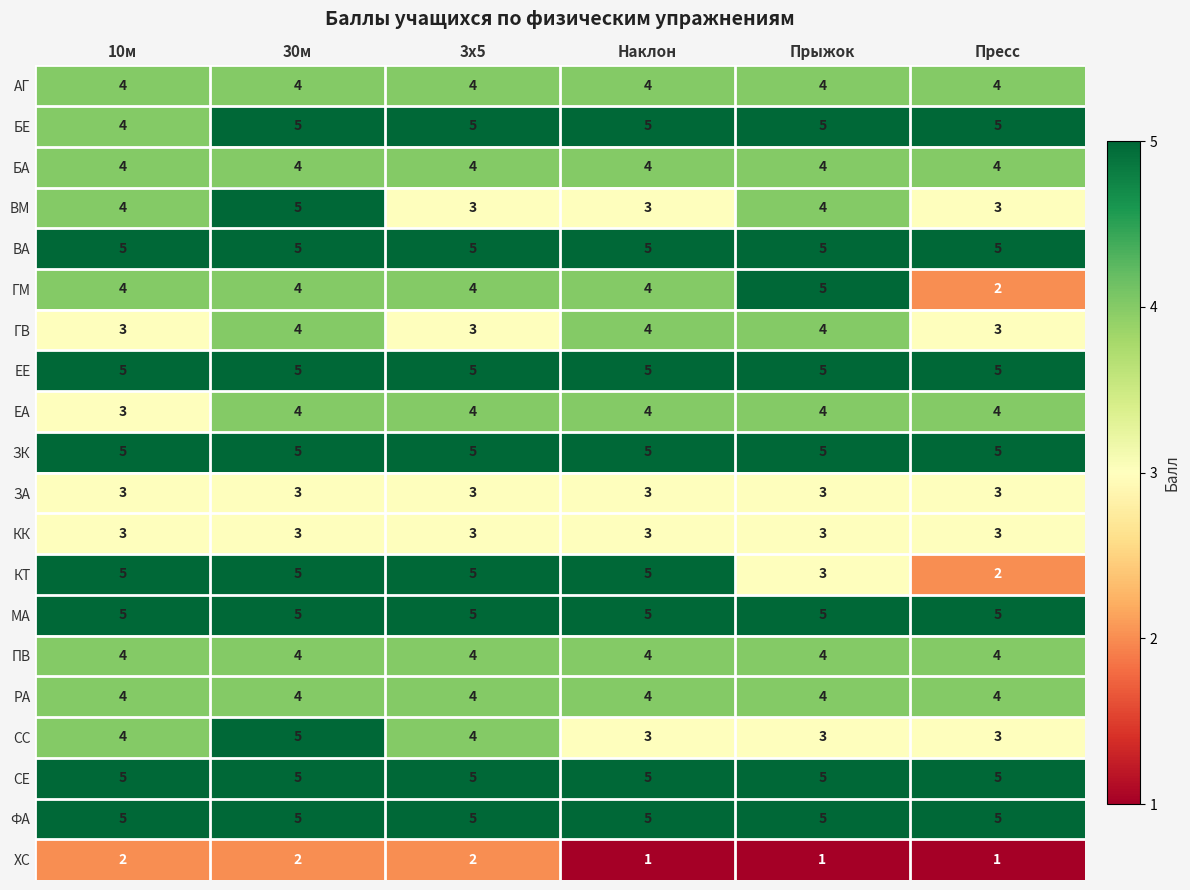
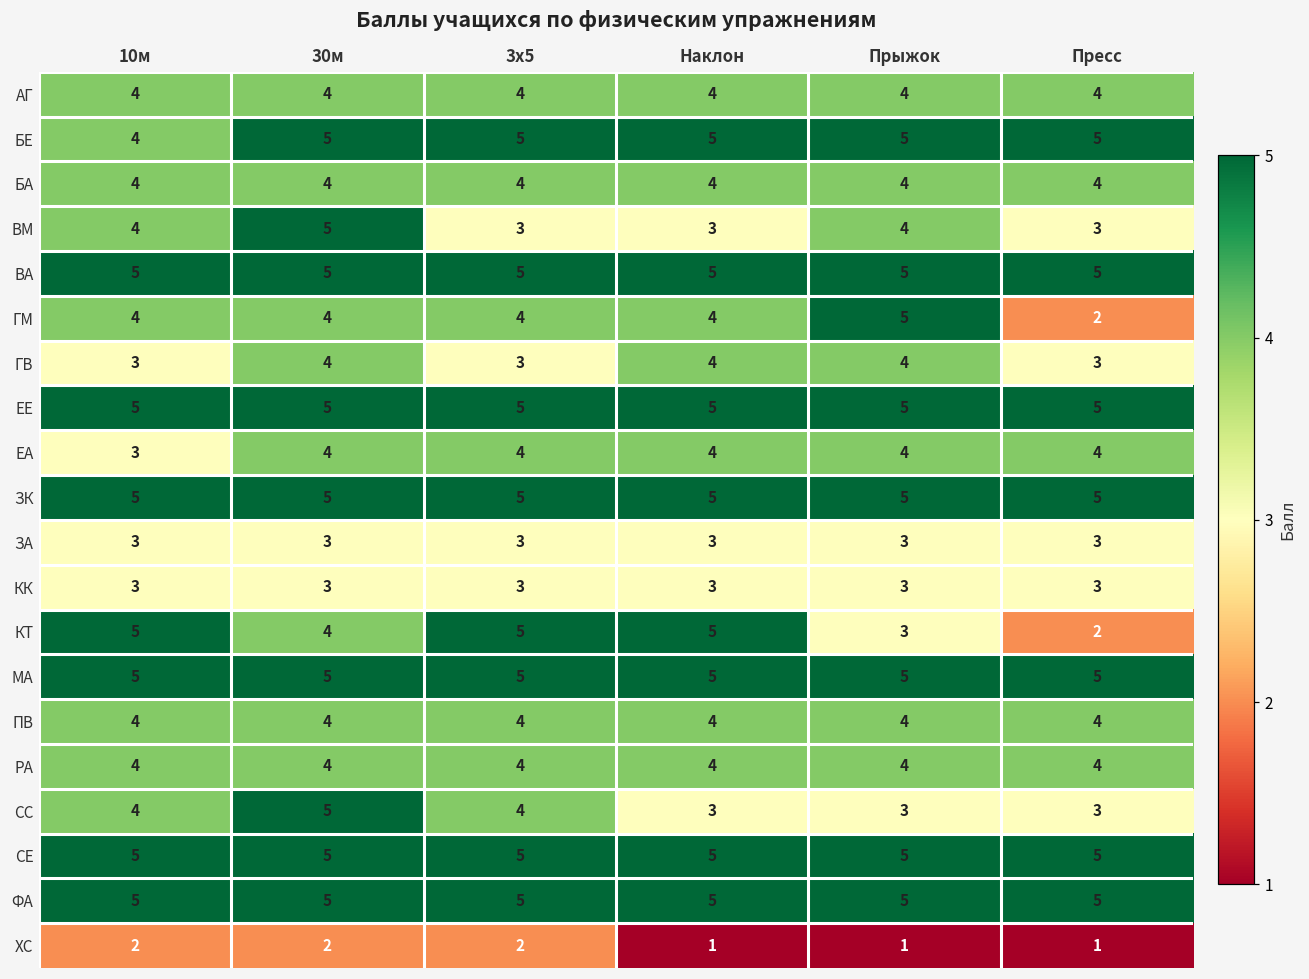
КТ, 30м: 5 -> 4
